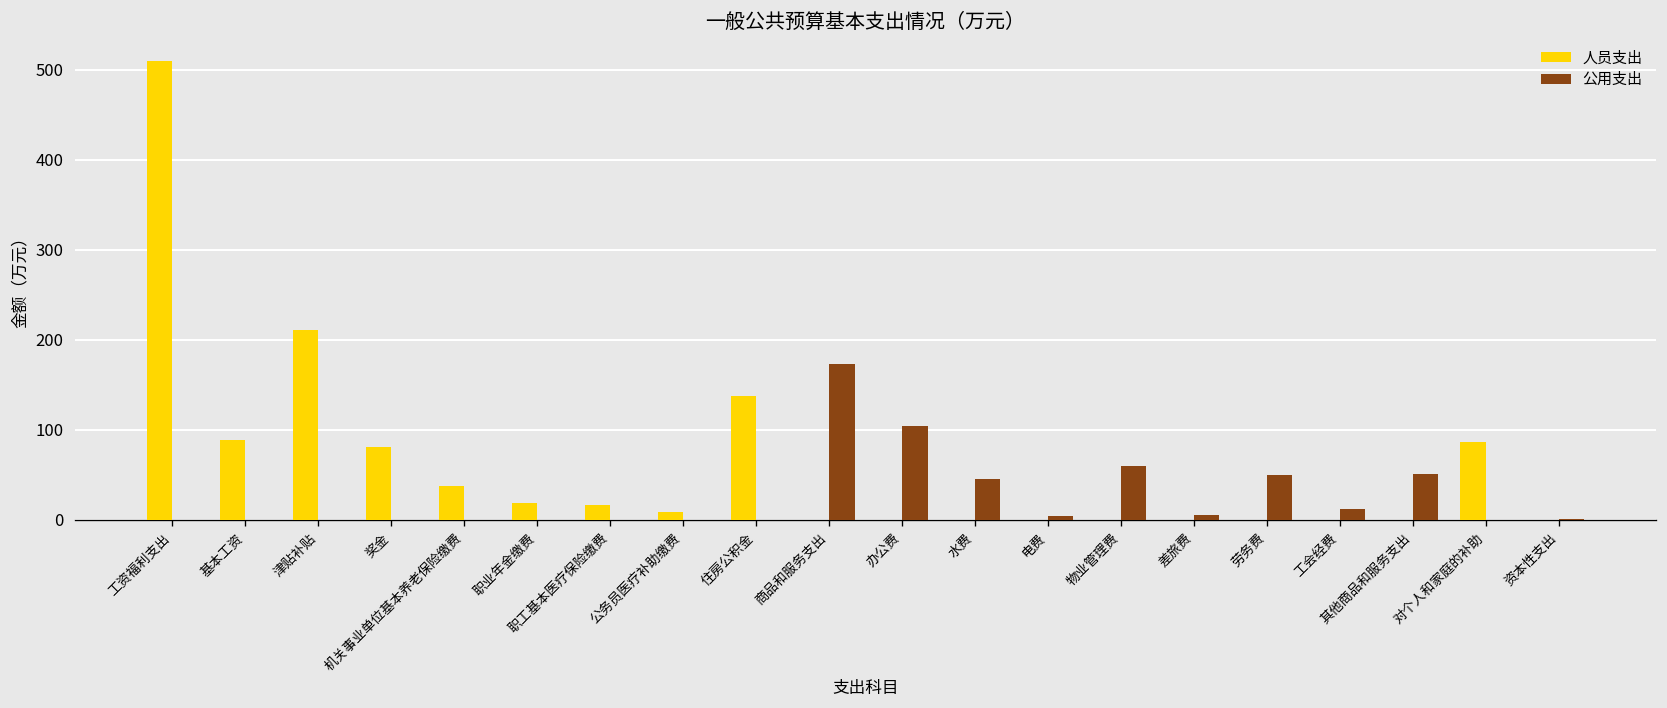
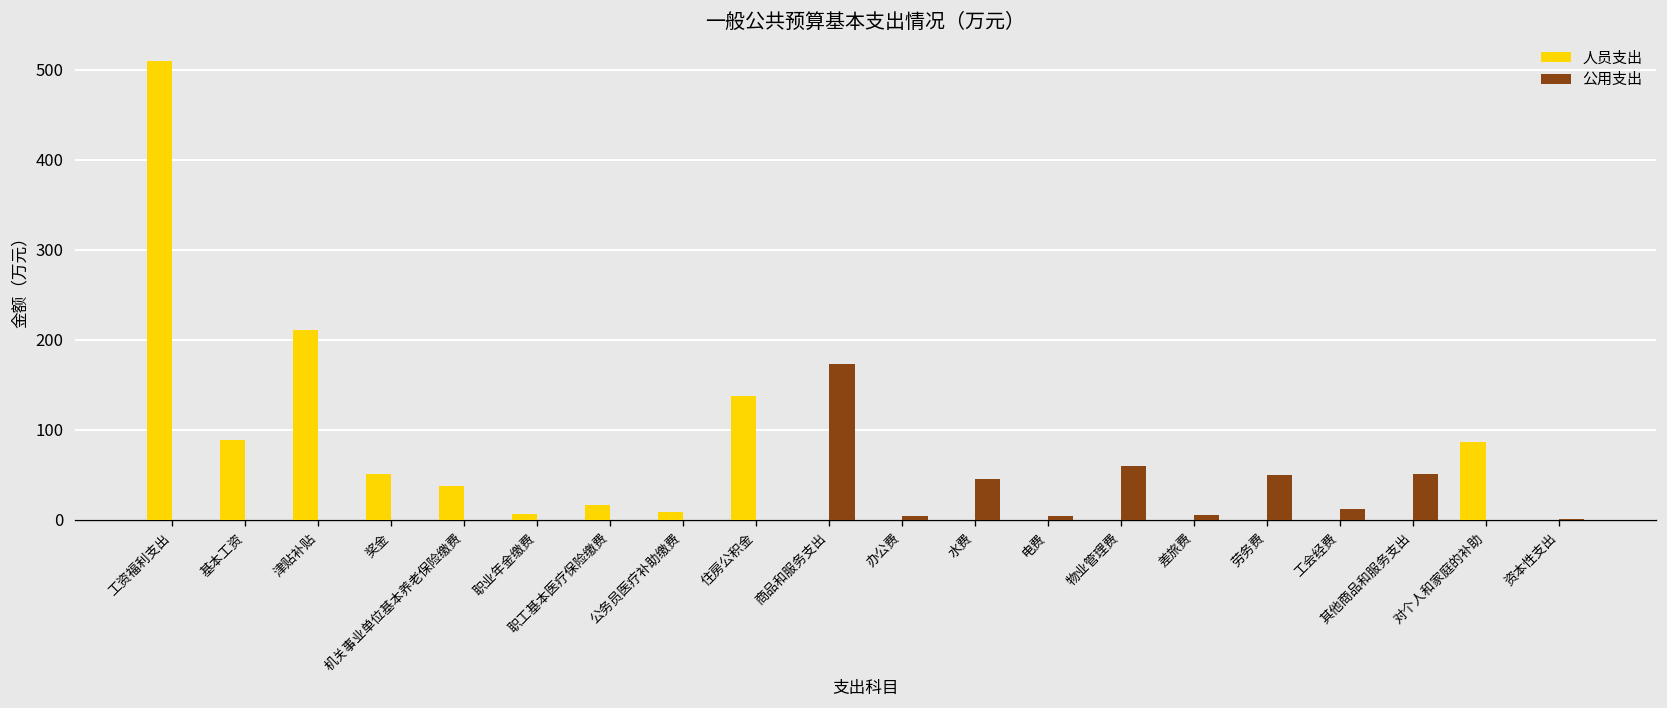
人员支出, 奖金: 80 -> 50
人员支出, 职业年金缴费: 20 -> 10
公用支出, 办公费: 100 -> 0
